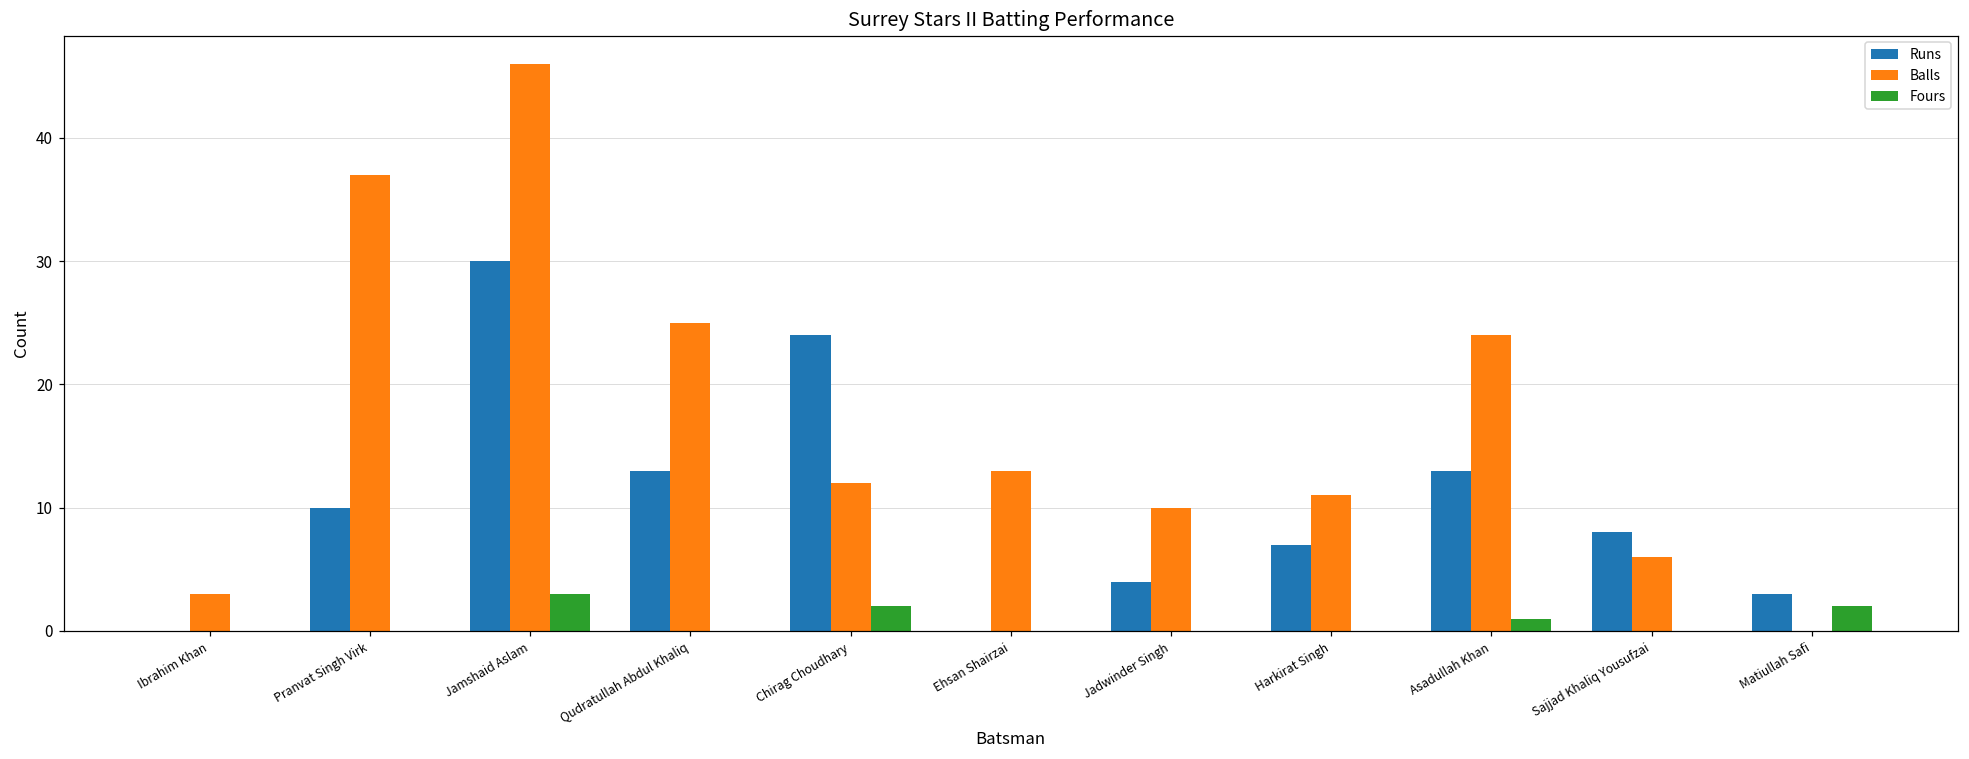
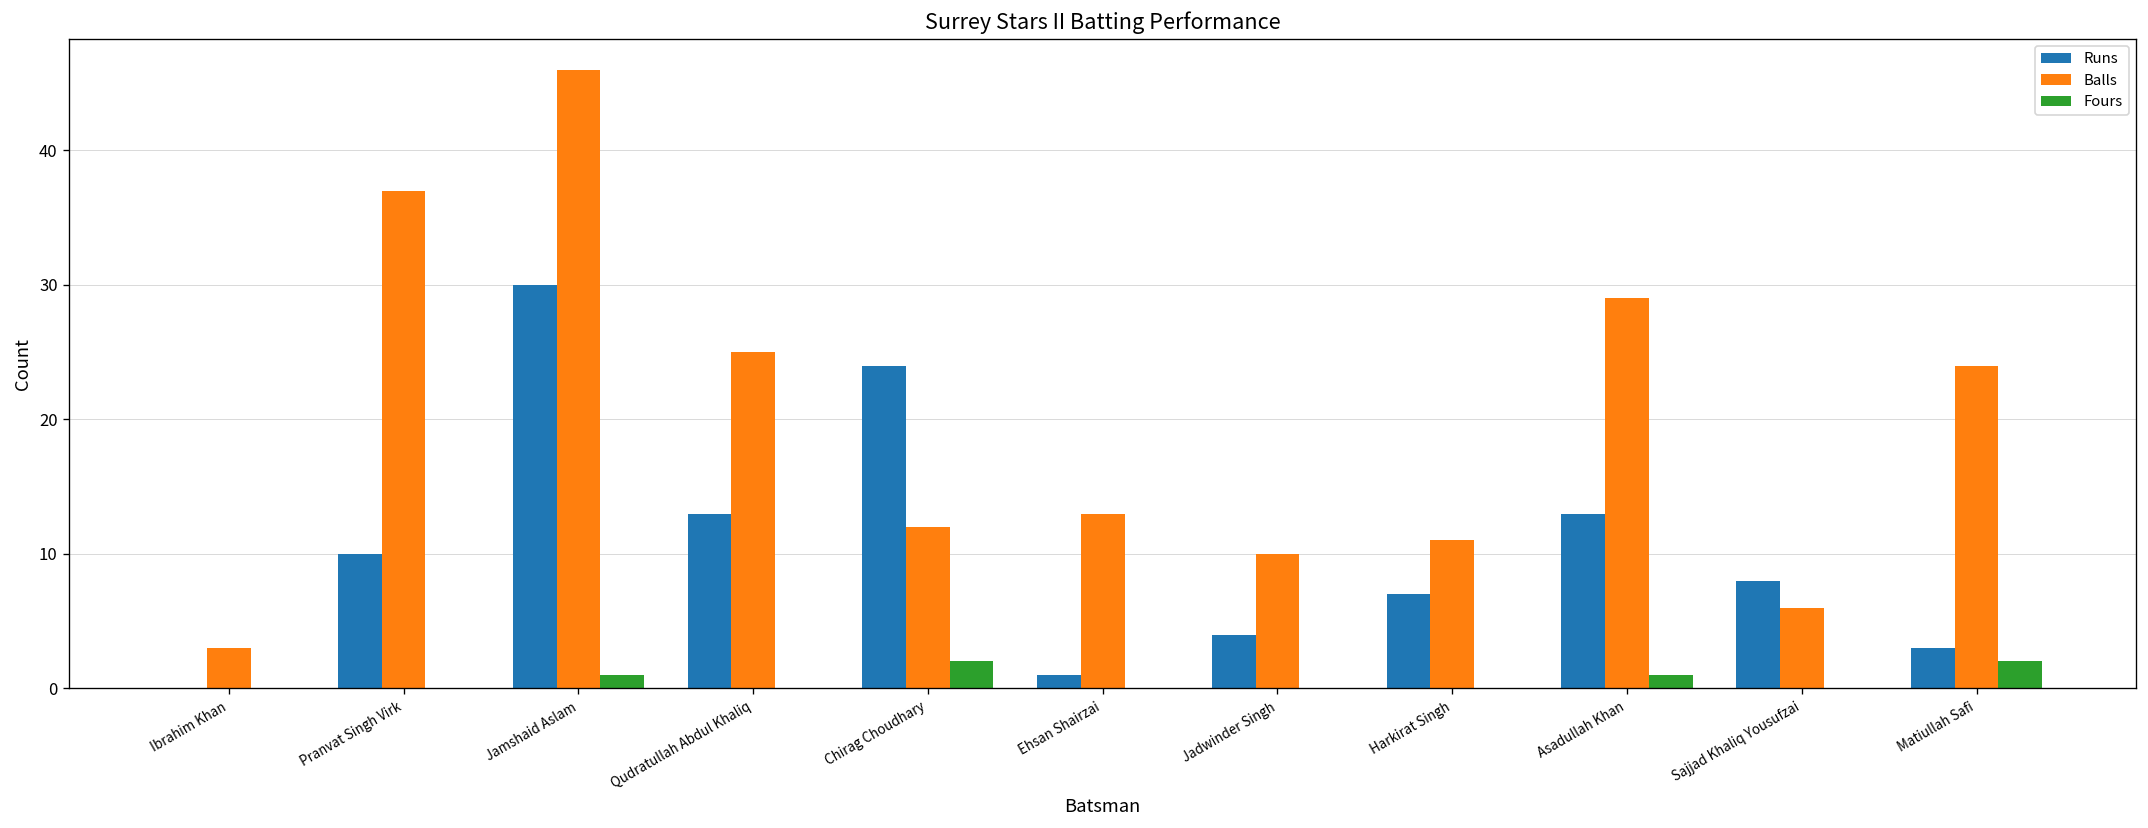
Fours, Jamshaid Aslam: 3 -> 1
Runs, Ehsan Shairzai: 0 -> 1
Balls, Asadullah Khan: 24 -> 29
Balls, Matiullah Safi: 0 -> 24
